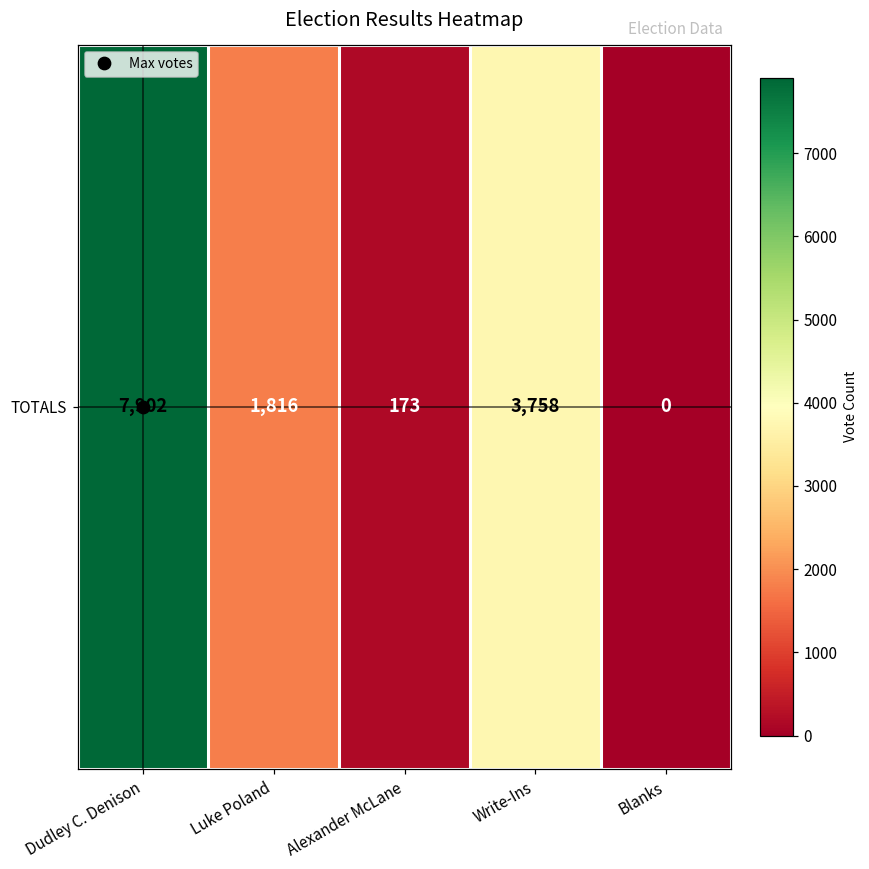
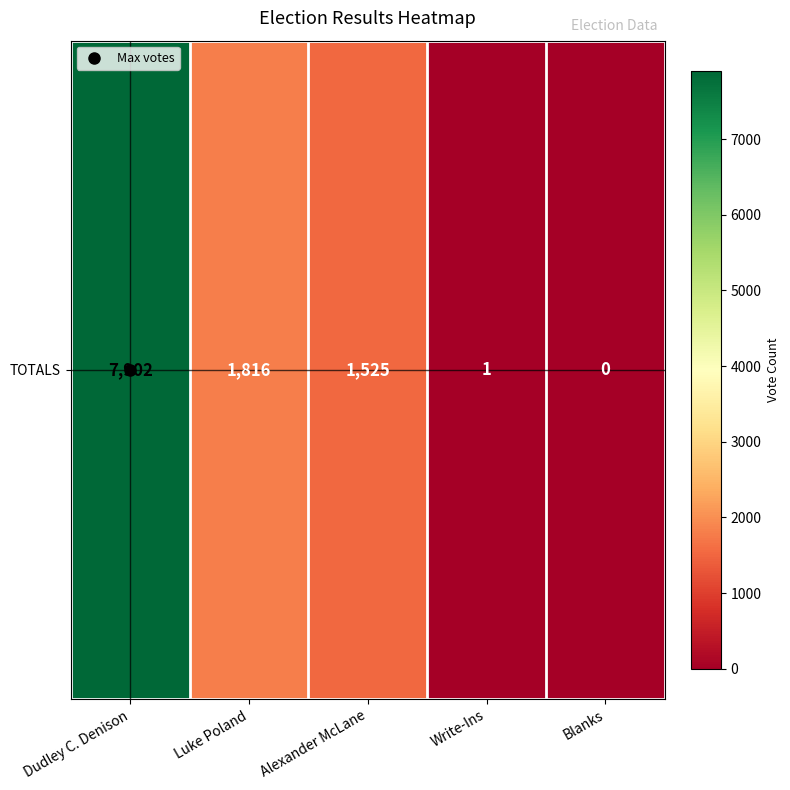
TOTALS, Alexander McLane: 173 -> 1,525
TOTALS, Write-Ins: 3,758 -> 1
